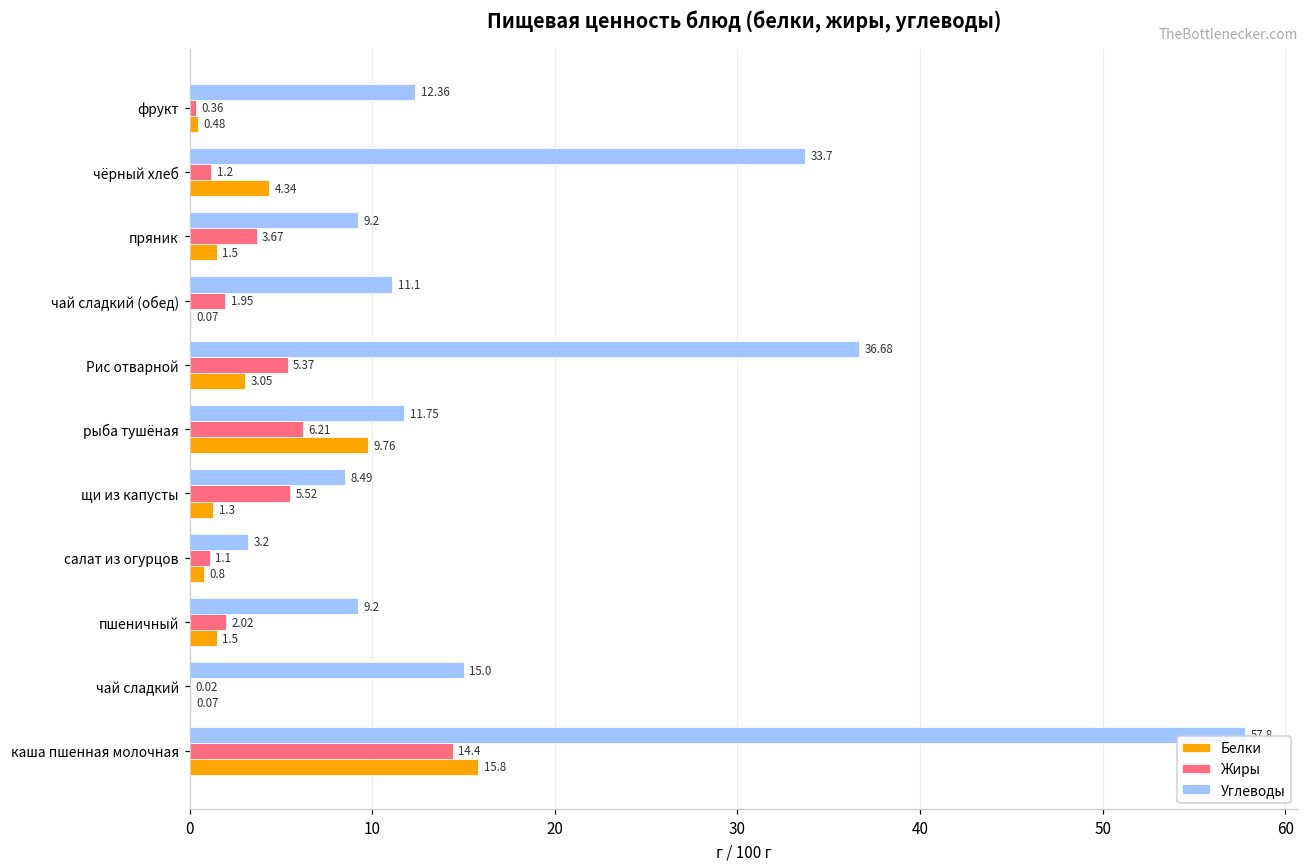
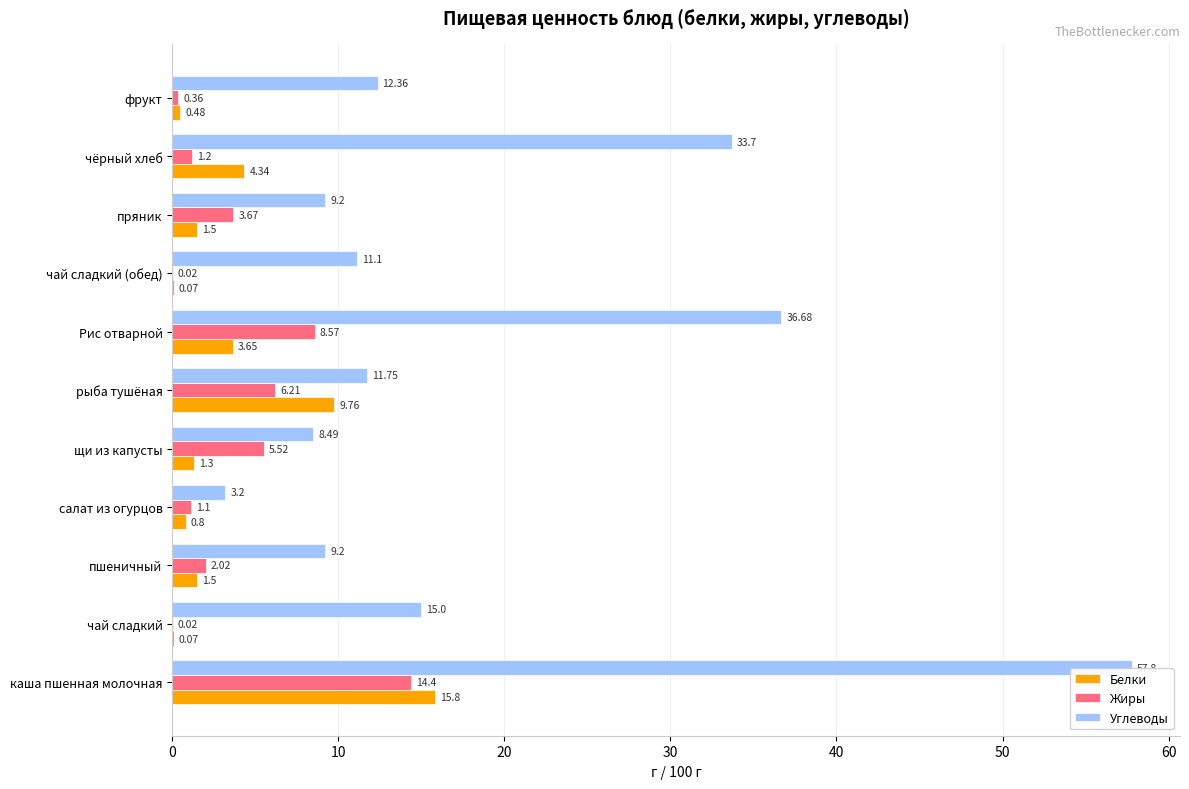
Жиры, чай сладкий (обед): 1.95 -> 0.02
Жиры, Рис отварной: 5.37 -> 8.57
Белки, Рис отварной: 3.05 -> 3.65
